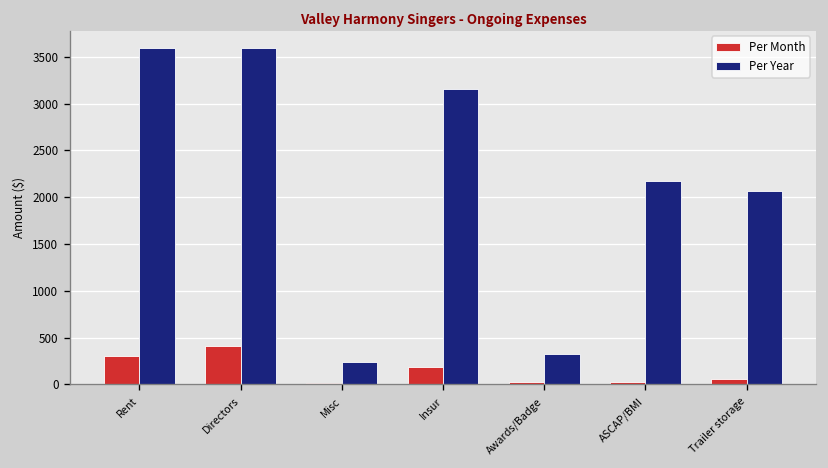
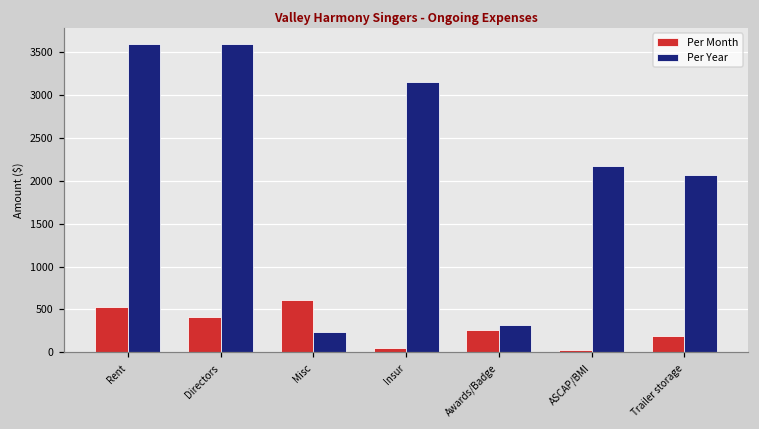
Per Month, Rent: 300 -> 500
Per Month, Misc: 0 -> 600
Per Month, Insur: 200 -> 0
Per Month, Awards/Badge: 0 -> 300
Per Month, Trailer storage: 100 -> 200
